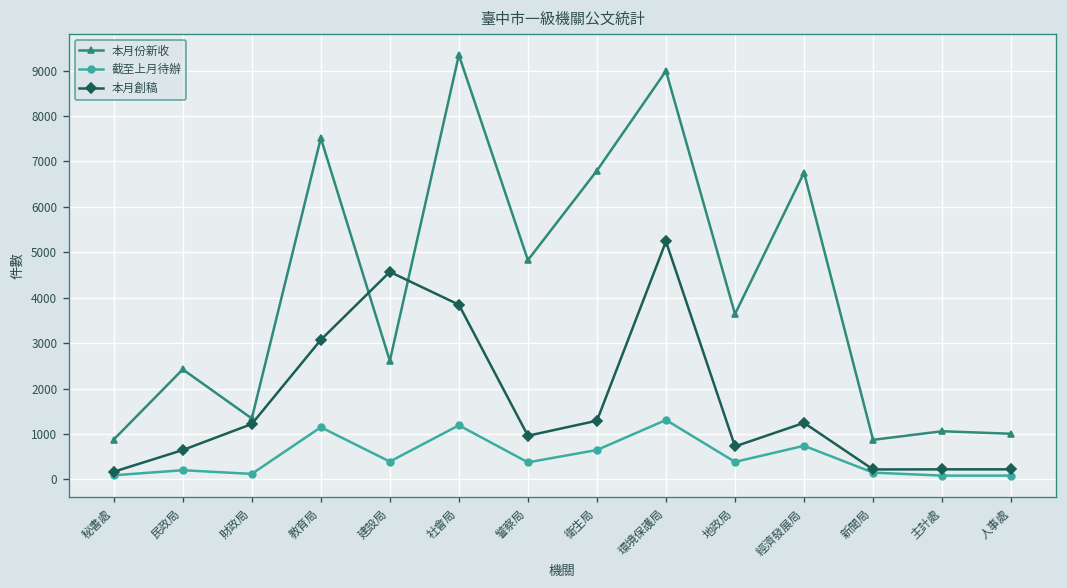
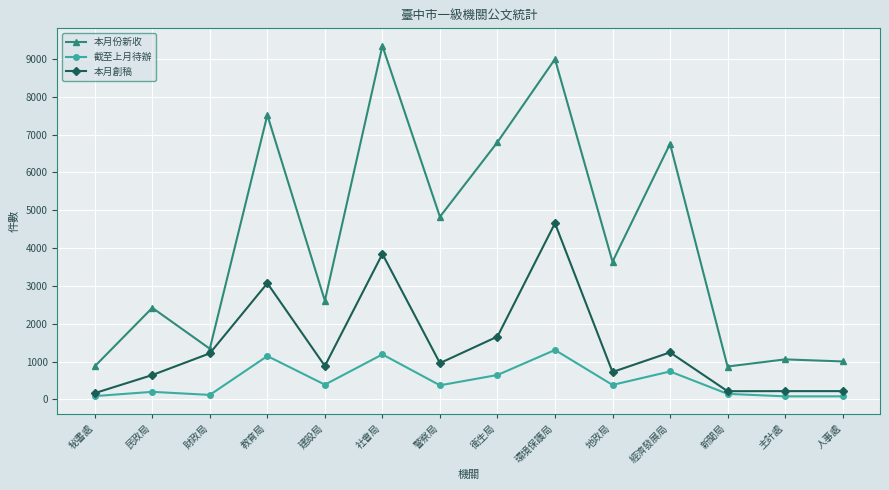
本月創稿, 建設局: 4600 -> 900
本月創稿, 衛生局: 1300 -> 1700
本月創稿, 環境保護局: 5200 -> 4700
